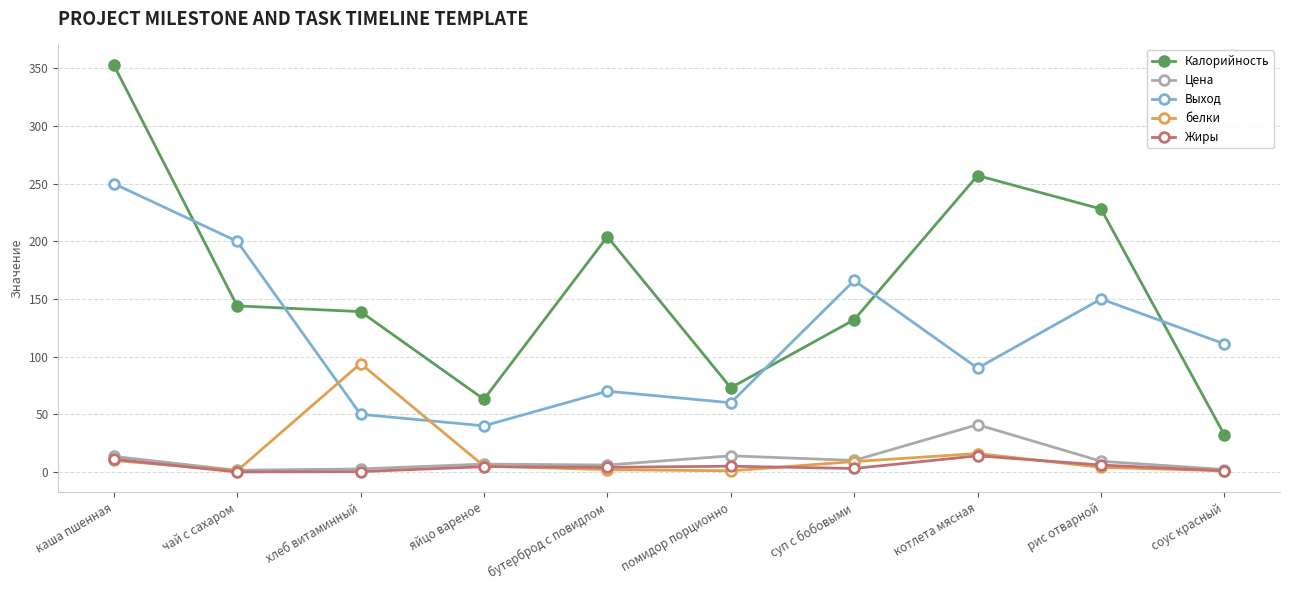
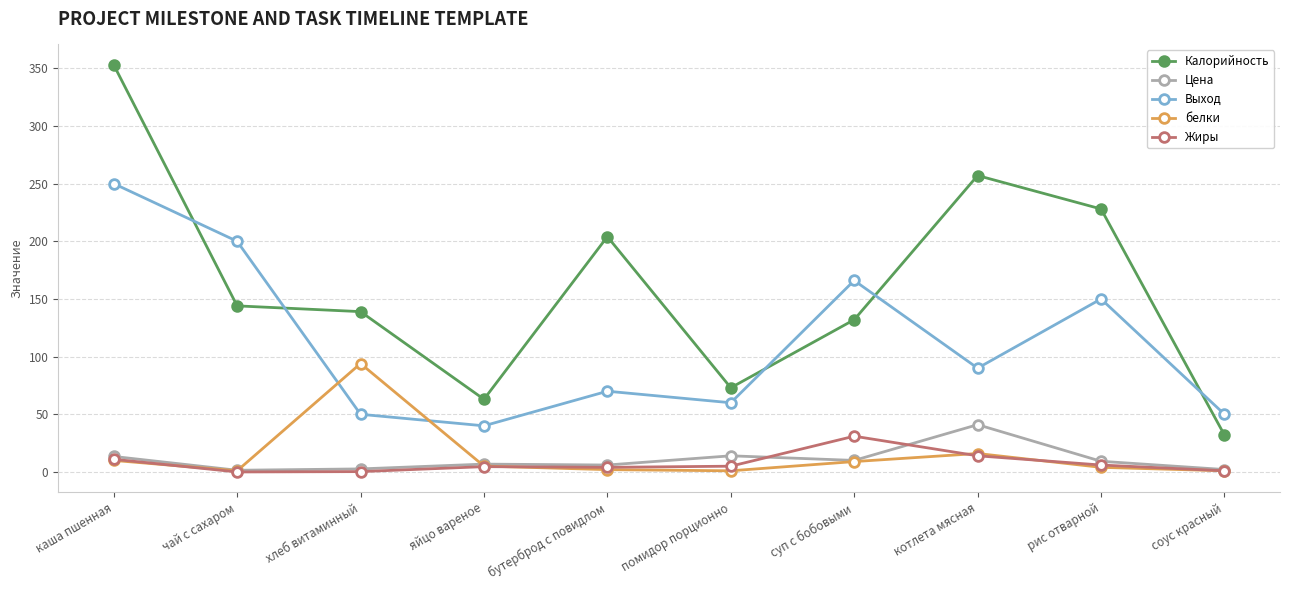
Жиры, суп с бобовыми: 3 -> 31
Выход, соус красный: 111 -> 50
